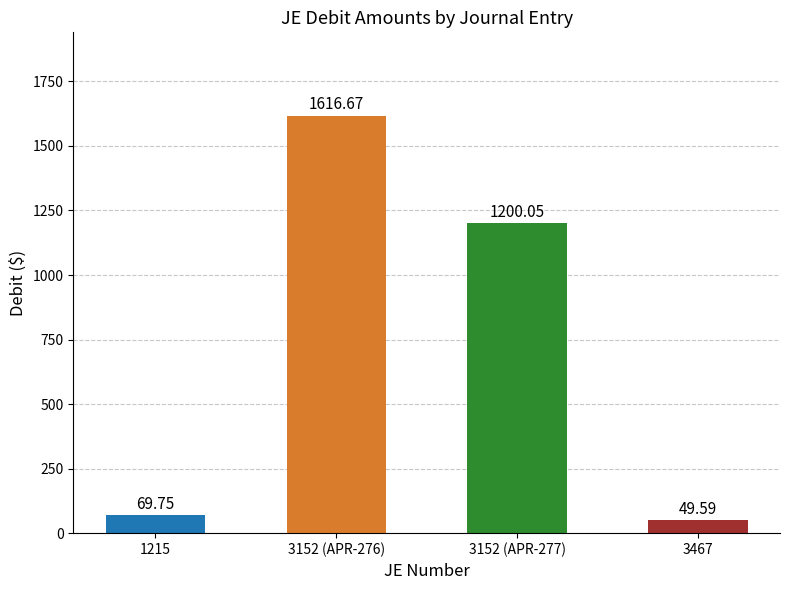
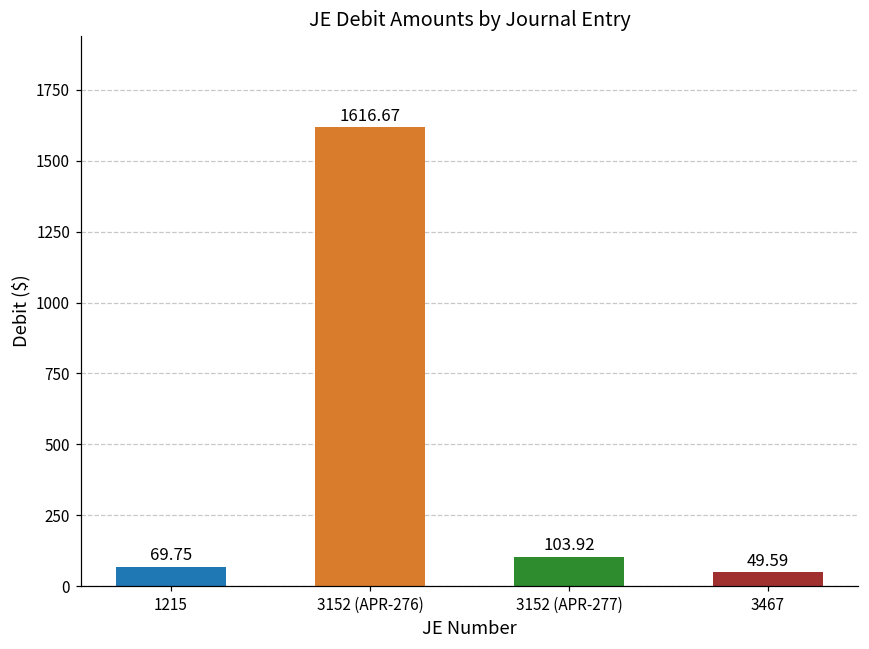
3152 (APR-277): 1200.05 -> 103.92
